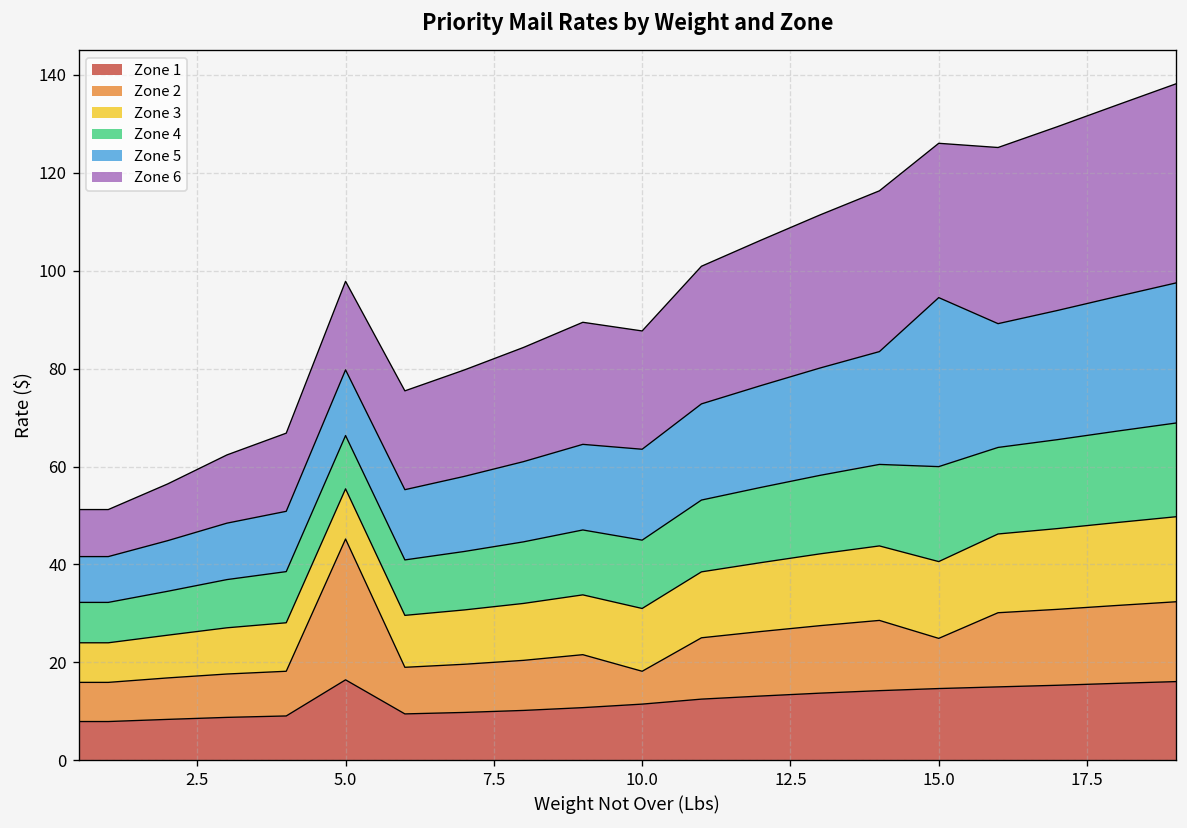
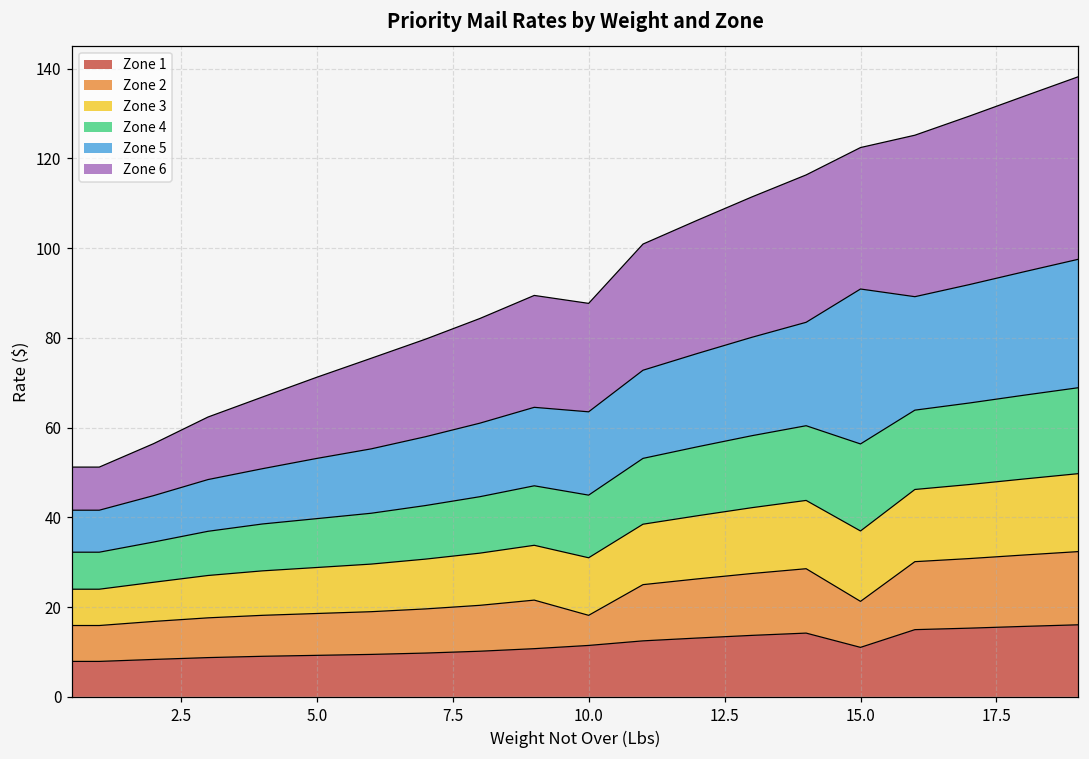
Zone 1, 5.0: 16 -> 9
Zone 2, 5.0: 29 -> 9
Zone 1, 15.0: 15 -> 11
